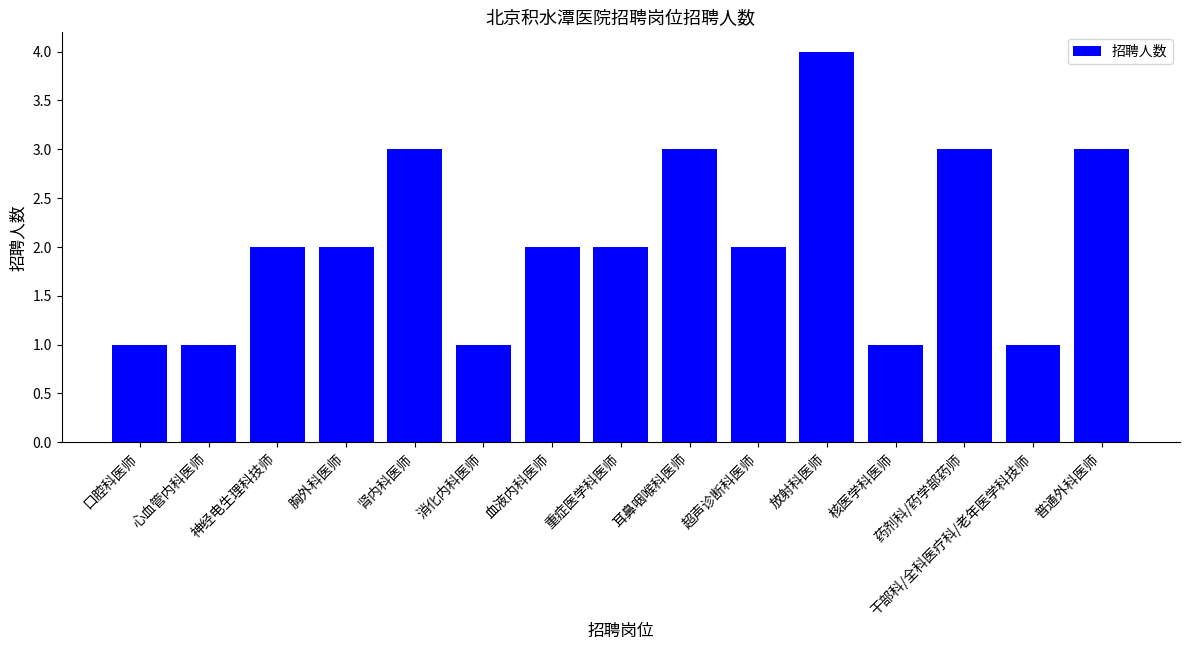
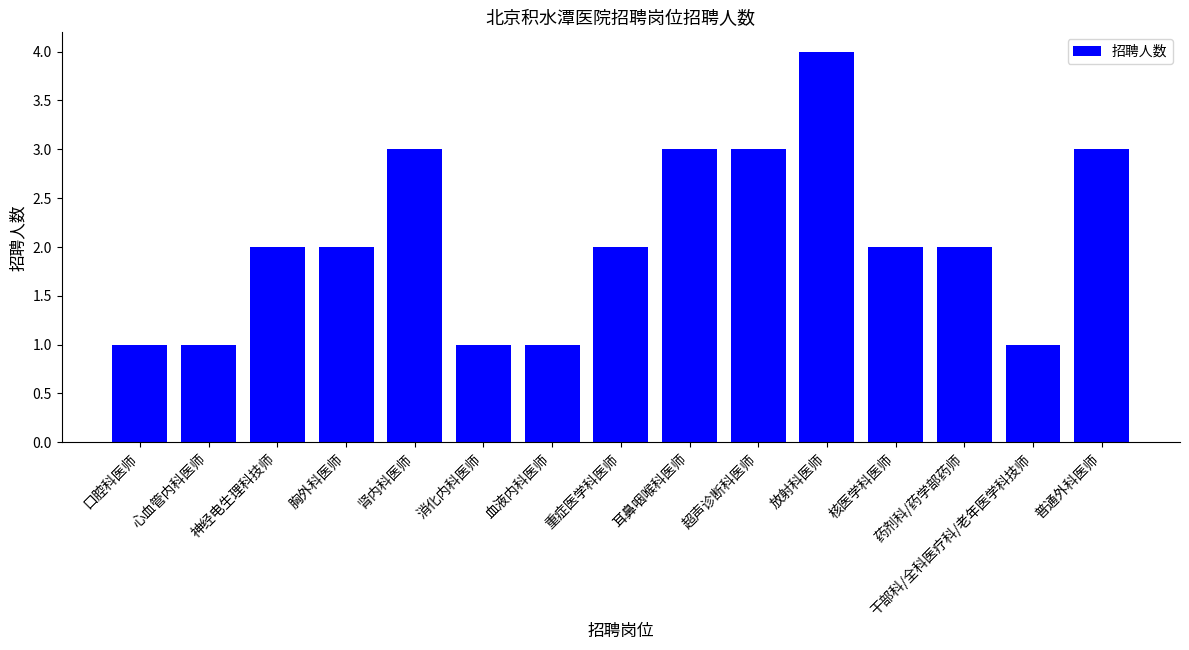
血液内科医师: 2 -> 1
超声诊断科医师: 2 -> 3
核医学科医师: 1 -> 2
药剂科/药学部药师: 3 -> 2
